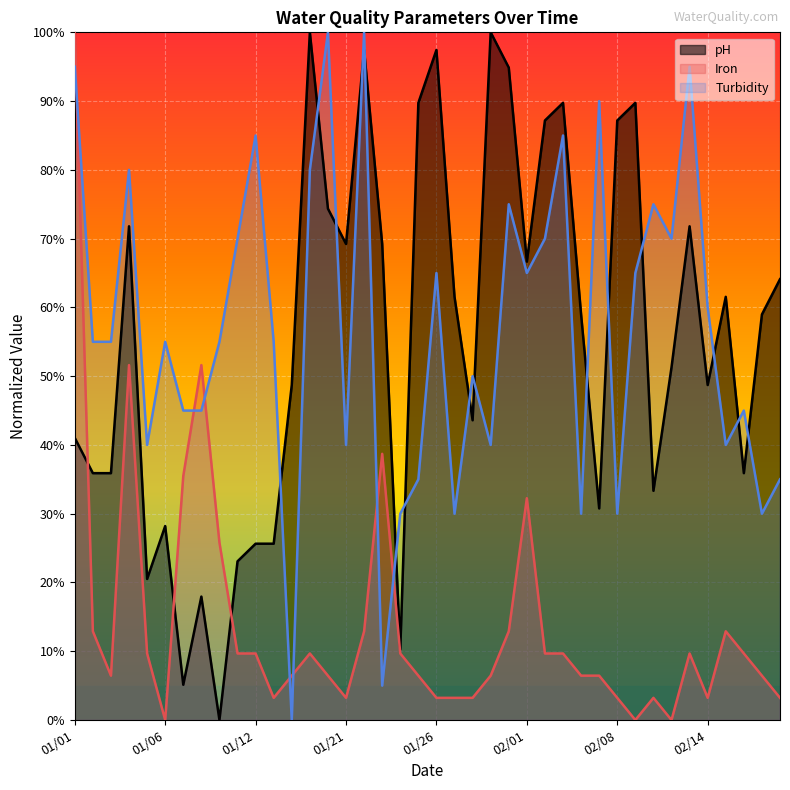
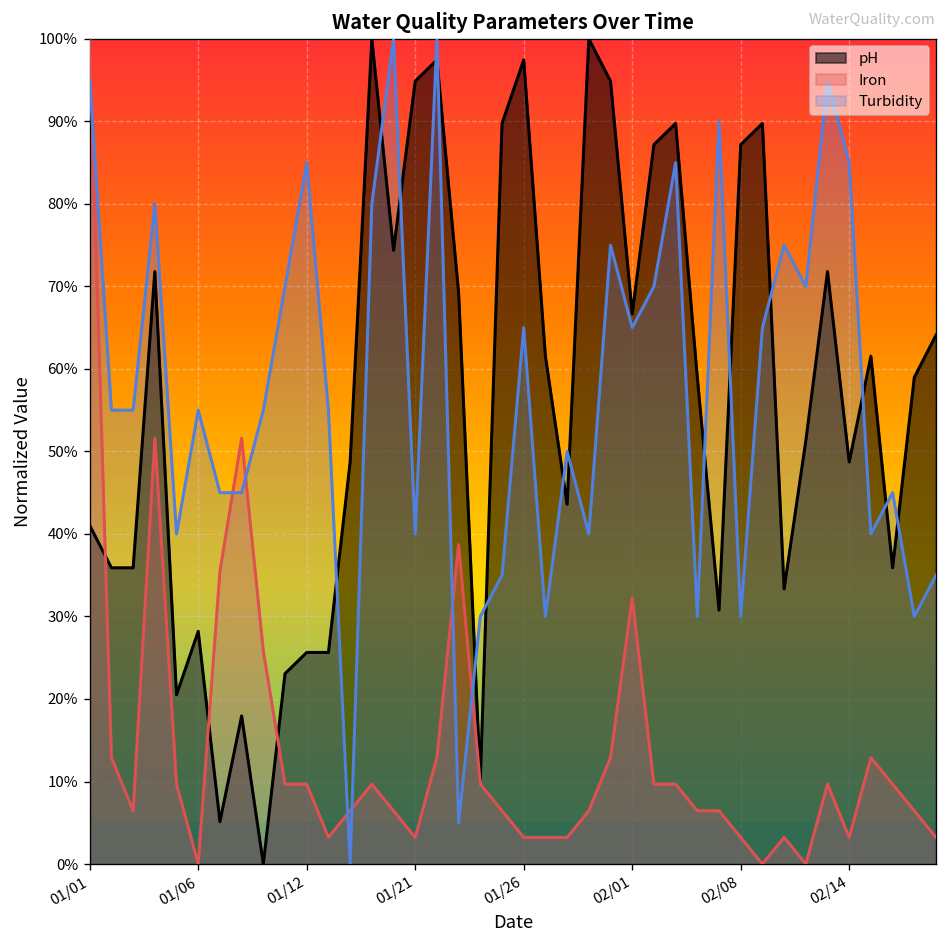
pH, 01/21: 69% -> 95%
Turbidity, 02/14: 60% -> 85%
